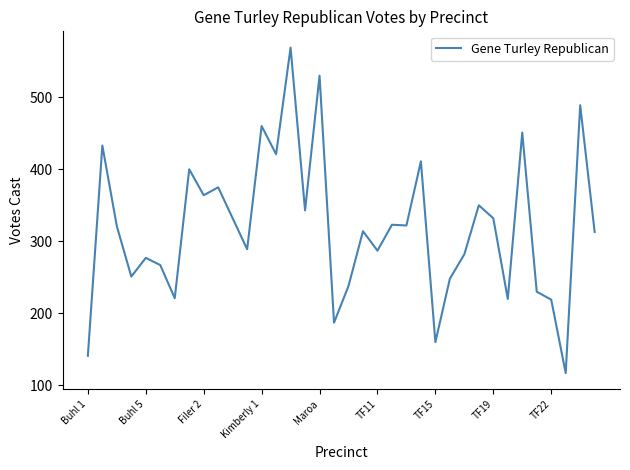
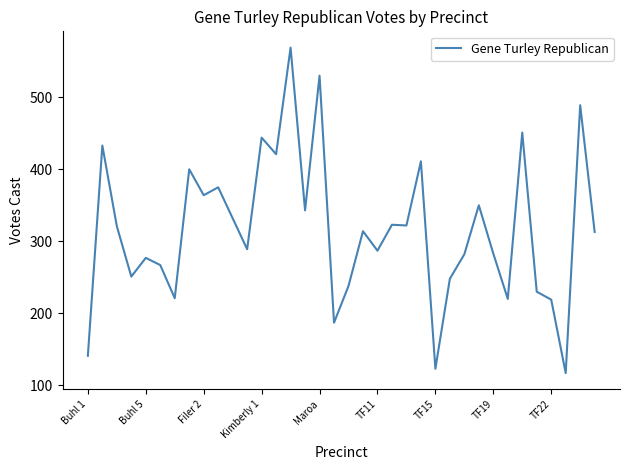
Kimberly 1: 460 -> 440
TF15: 160 -> 120
TF19: 330 -> 280
